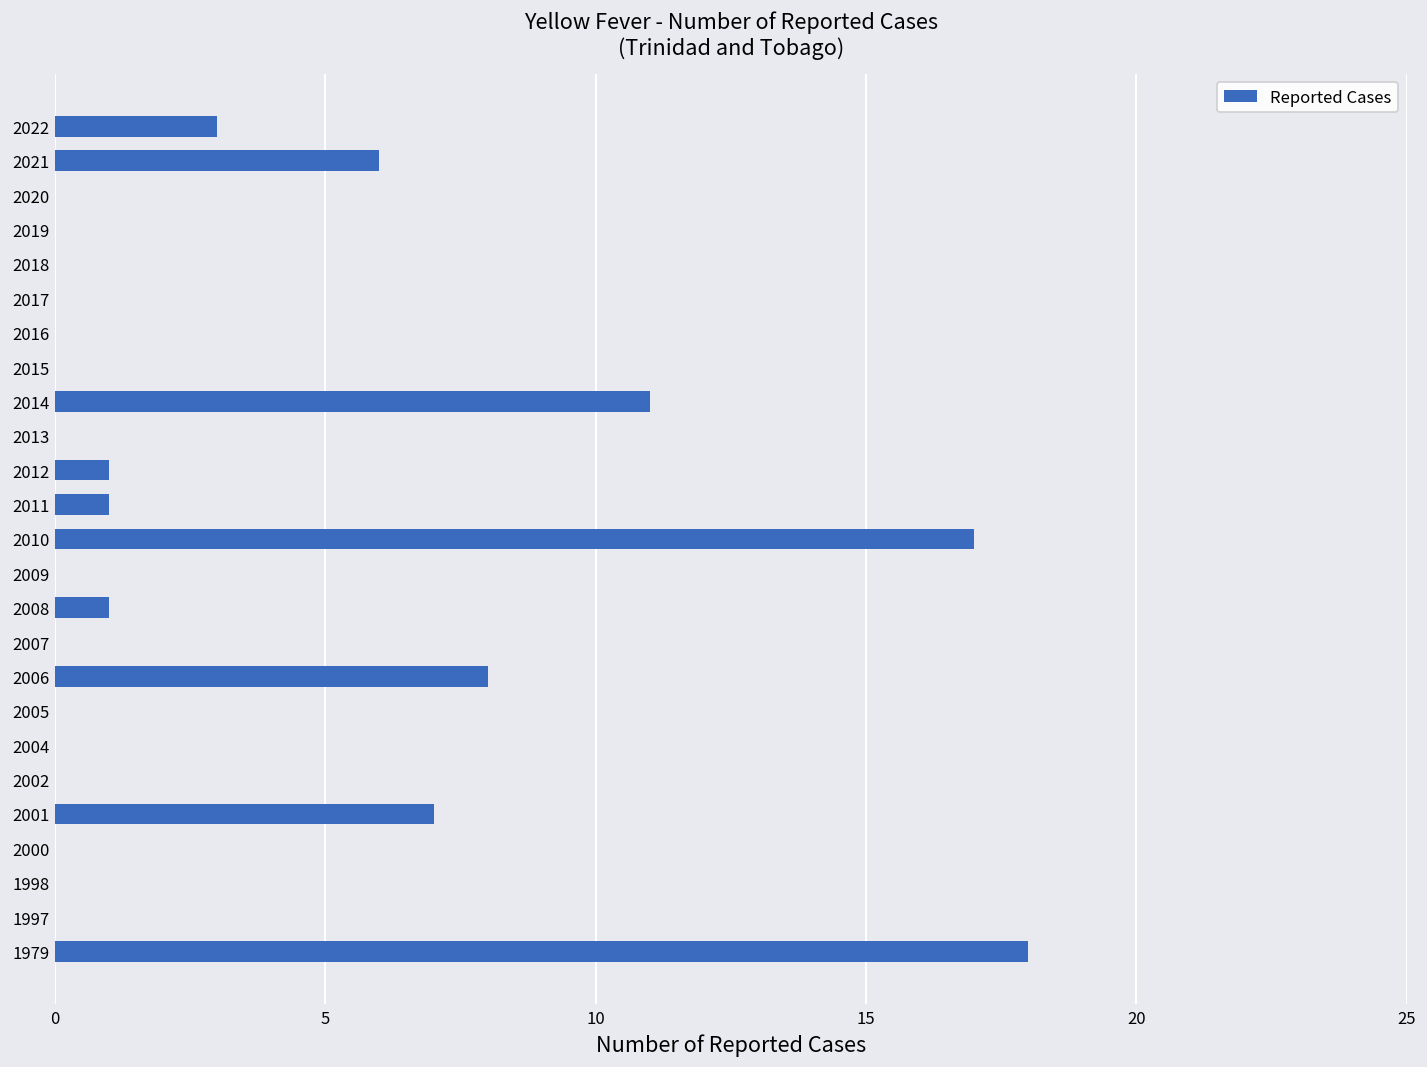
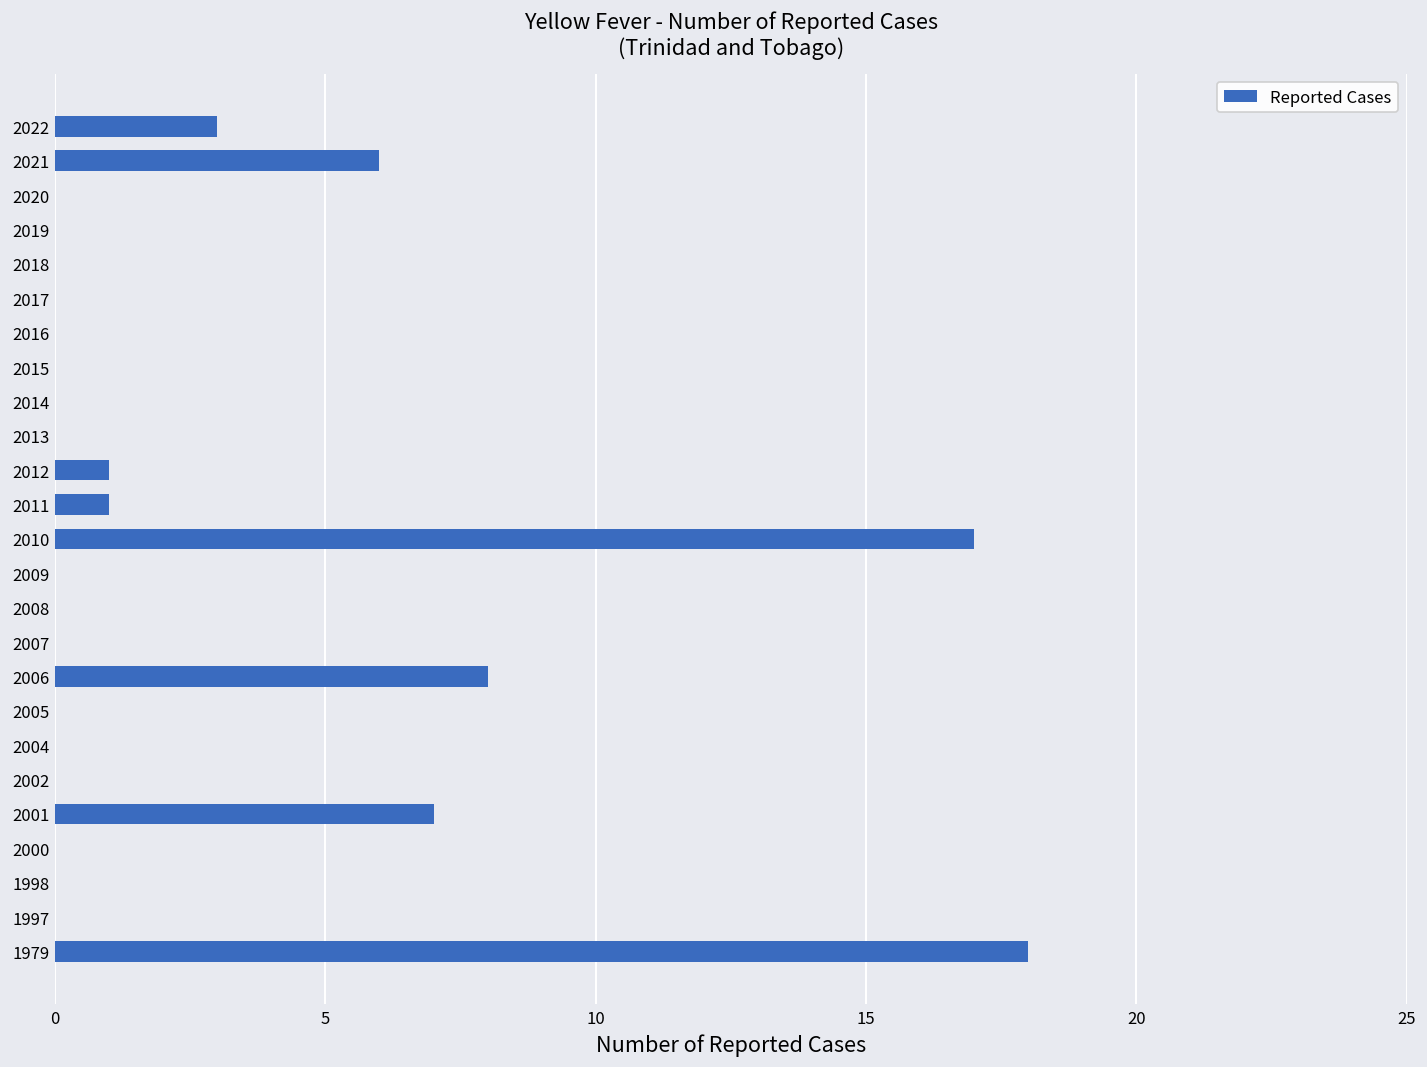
2014: 11 -> 0
2008: 1 -> 0
